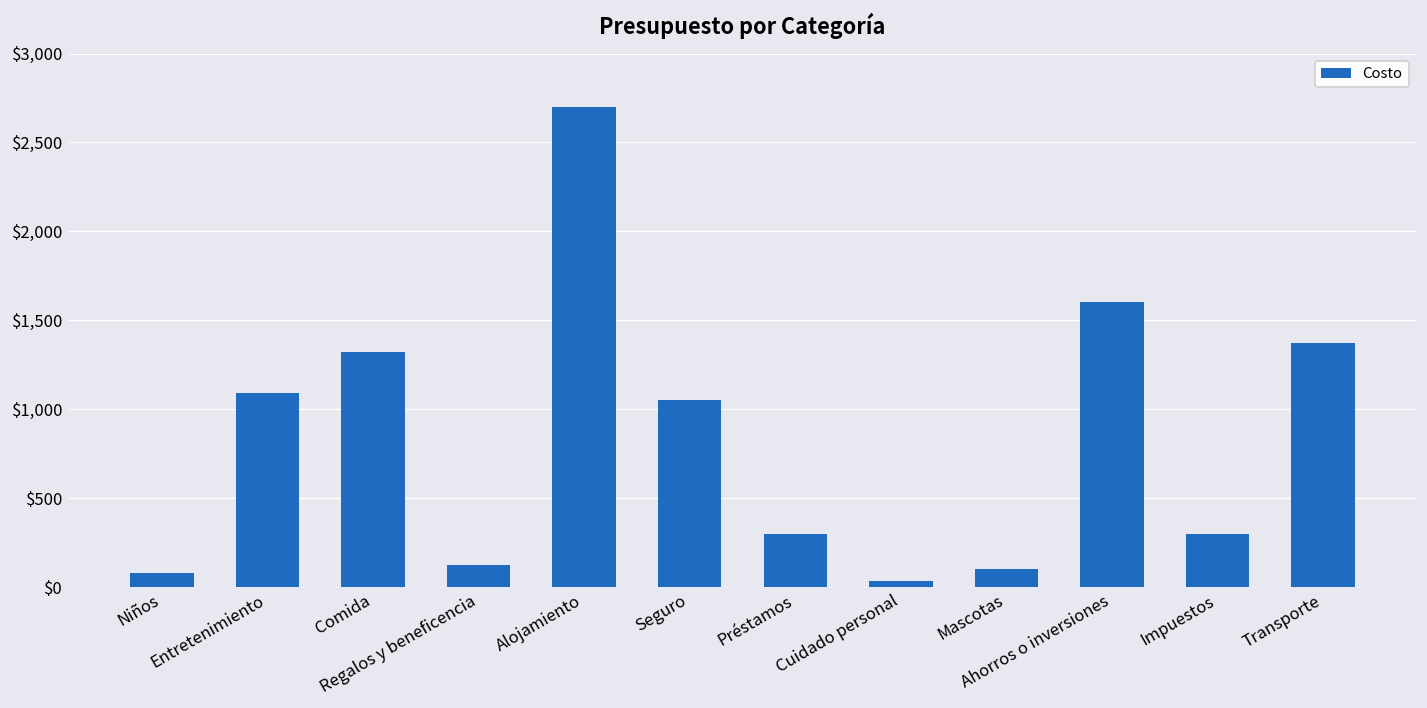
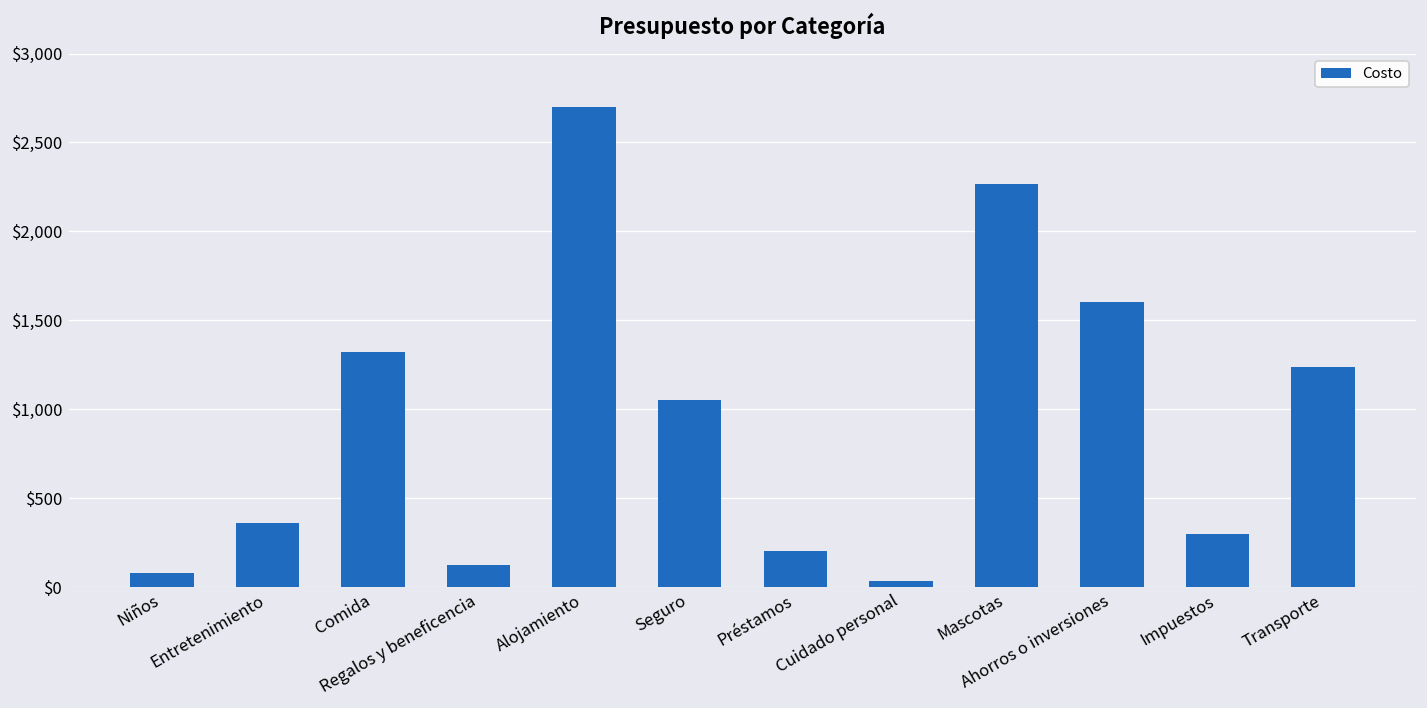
Entretenimiento: $1,090 -> $360
Préstamos: $300 -> $200
Mascotas: $100 -> $2,270
Transporte: $1,380 -> $1,240
